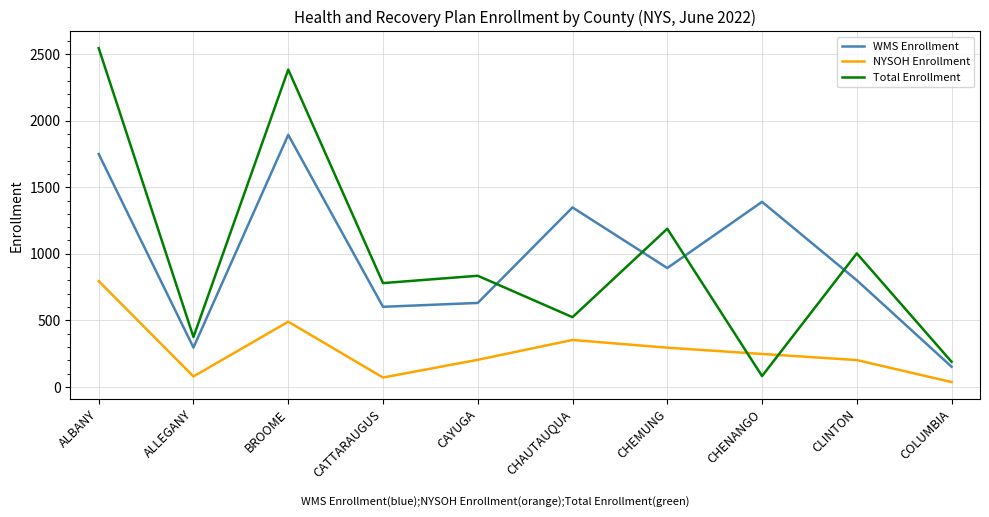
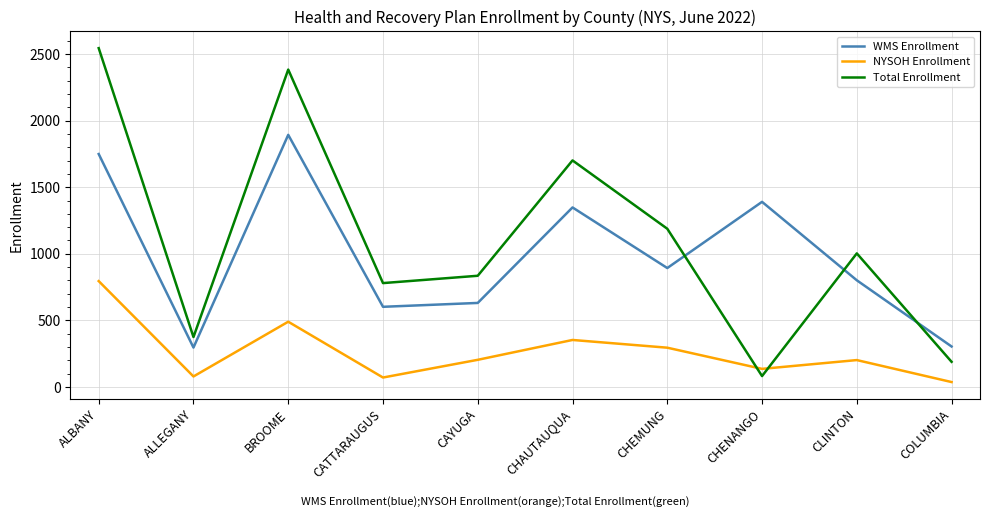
Total Enrollment, CHAUTAUQUA: 520 -> 1700
NYSOH Enrollment, CHENANGO: 250 -> 140
WMS Enrollment, COLUMBIA: 150 -> 300
